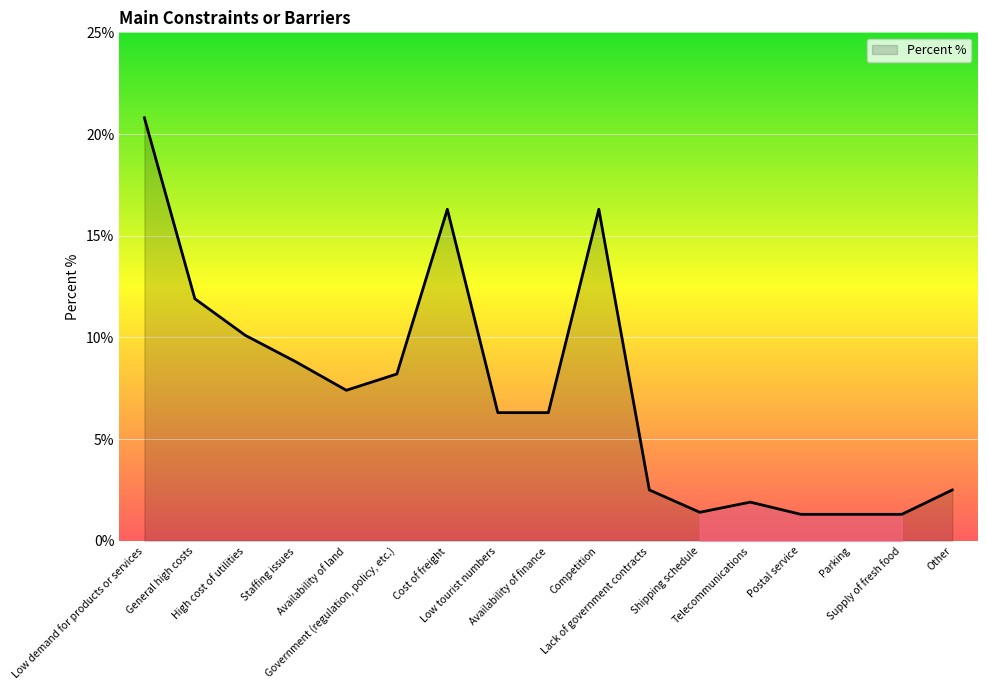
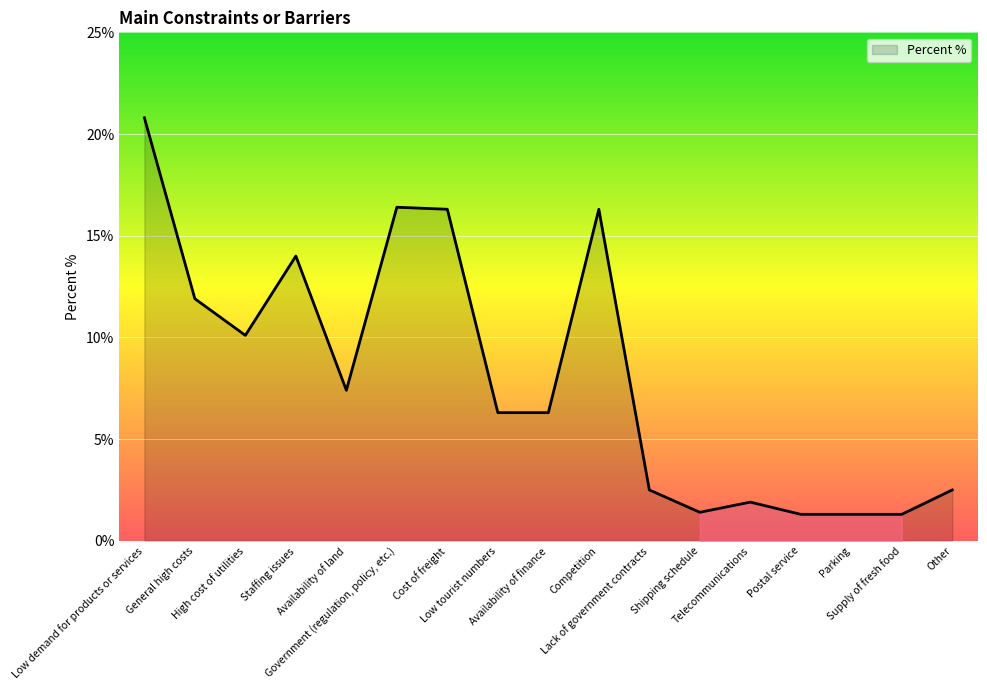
Percent %, Staffing issues: 8.8% -> 14.0%
Percent %, Government (regulation, policy, etc.): 8.2% -> 16.4%
